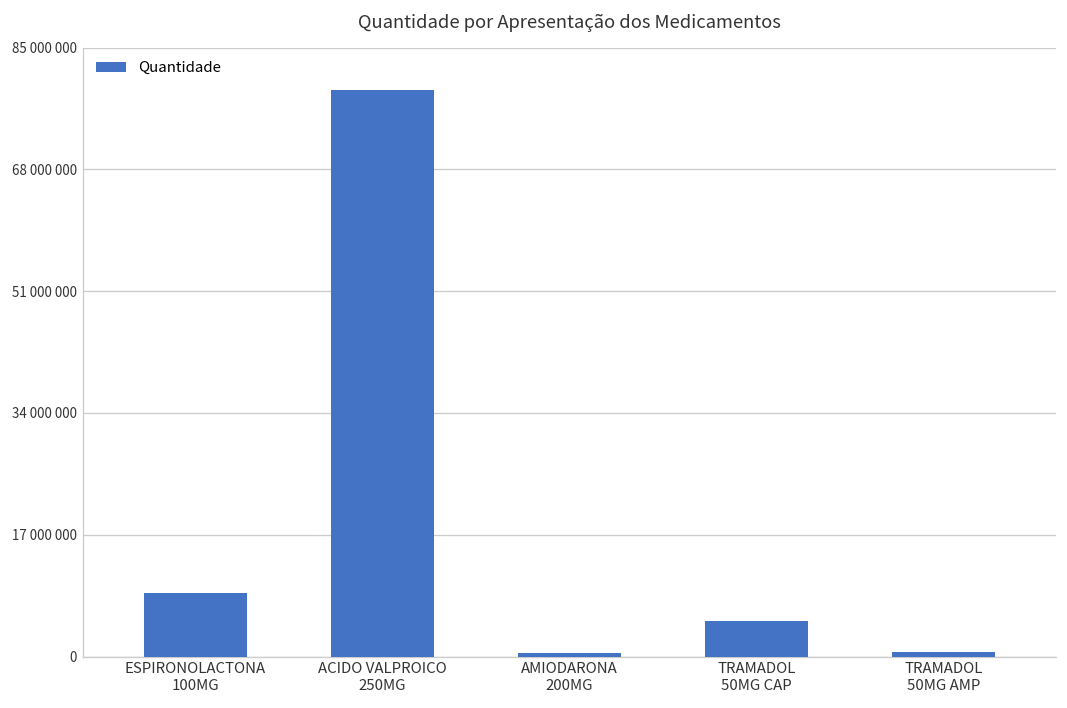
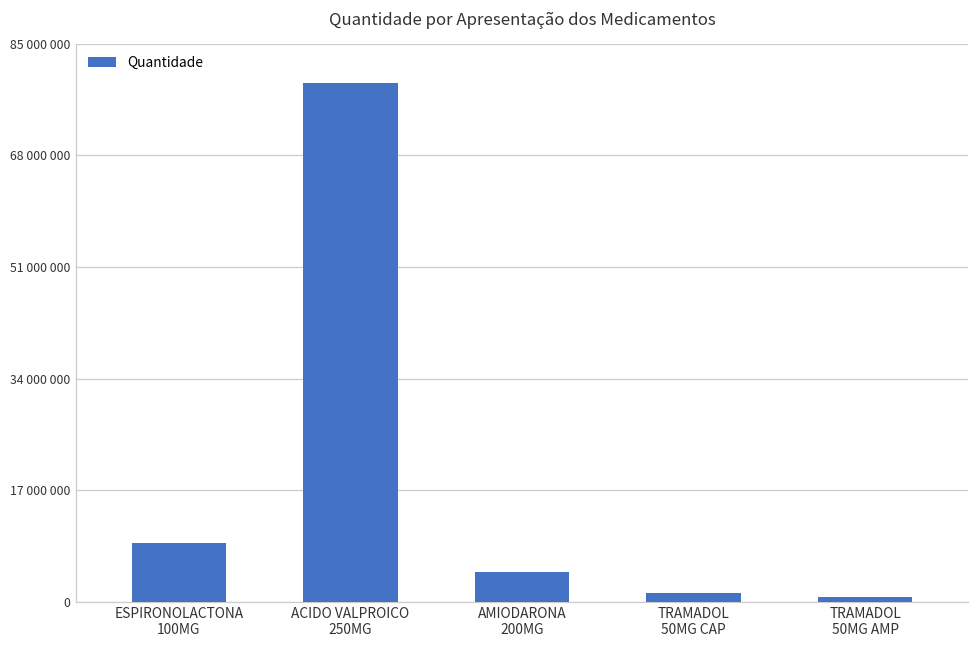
AMIODARONA 200MG: 1000000 -> 4000000
TRAMADOL 50MG CAP: 5000000 -> 1000000
